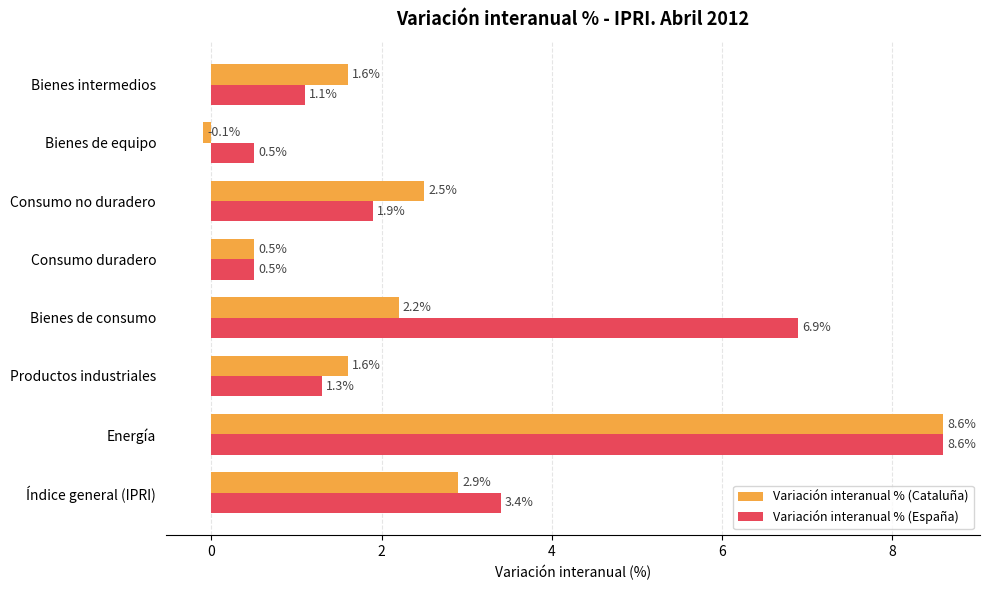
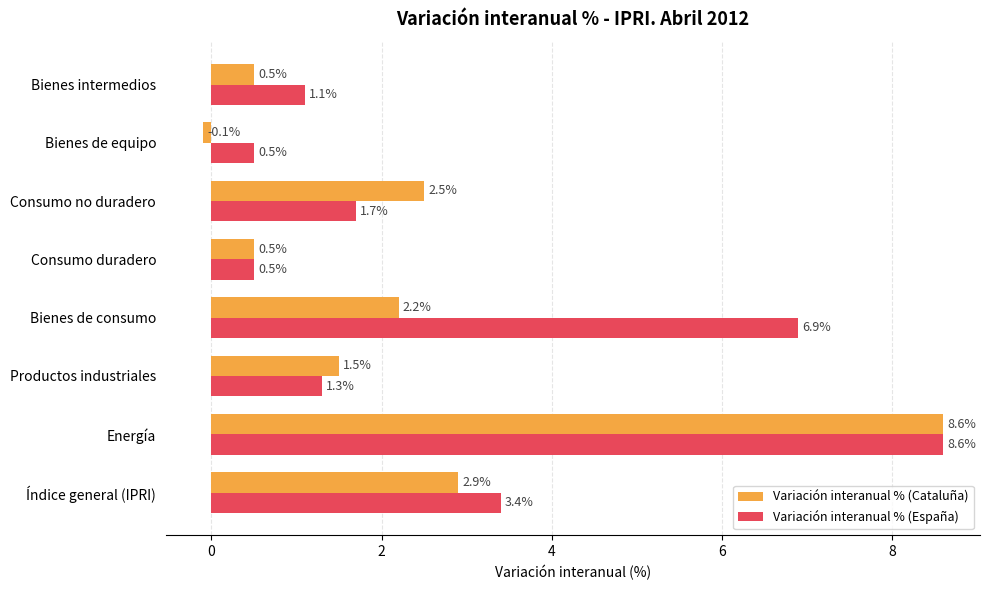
Variación interanual % (Cataluña), Bienes intermedios: 1.6% -> 0.5%
Variación interanual % (España), Consumo no duradero: 1.9% -> 1.7%
Variación interanual % (Cataluña), Productos industriales: 1.6% -> 1.5%
